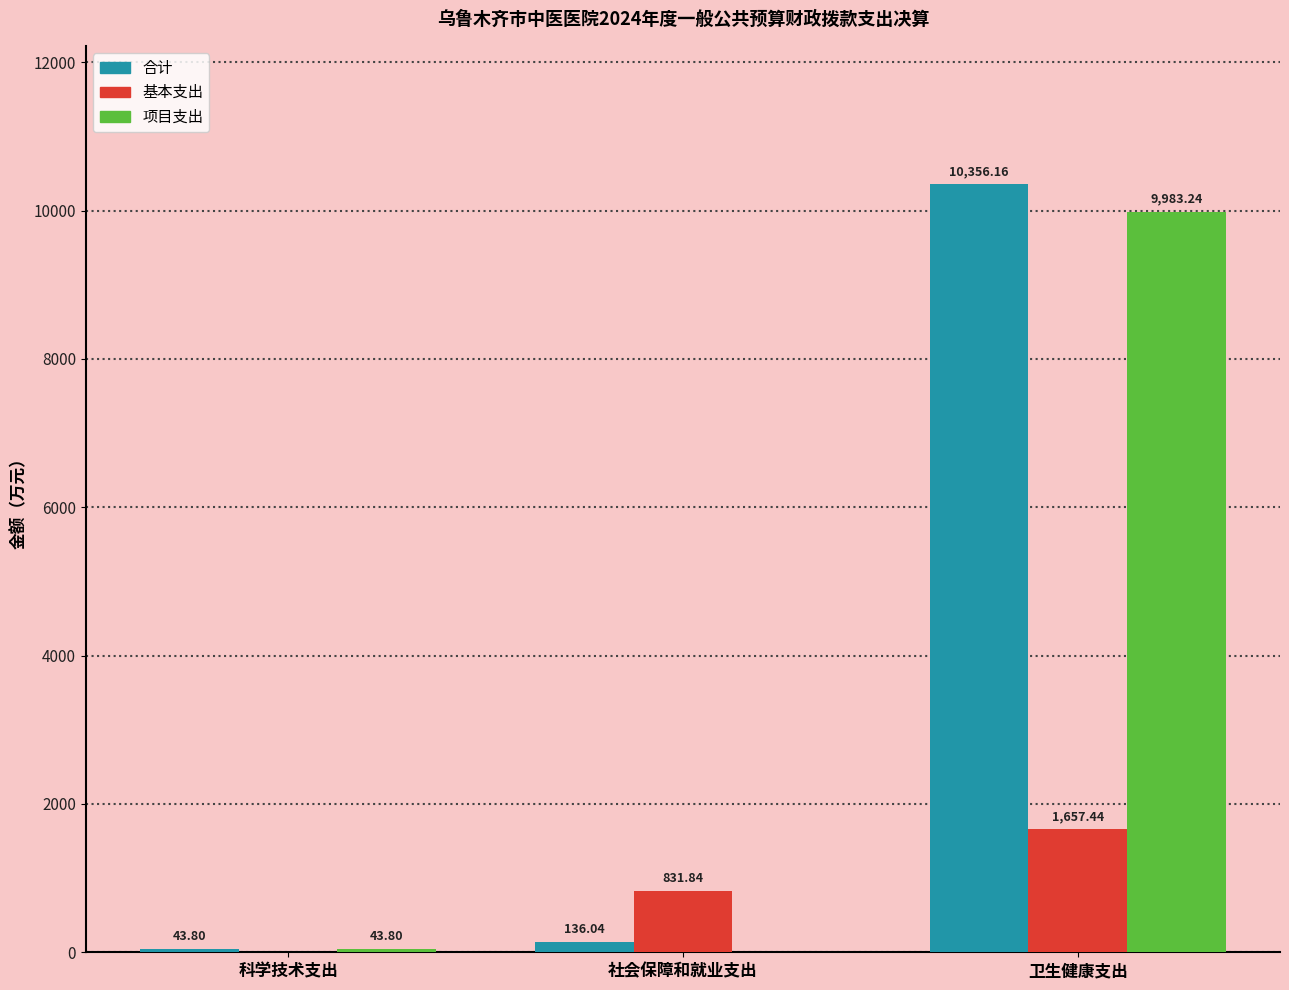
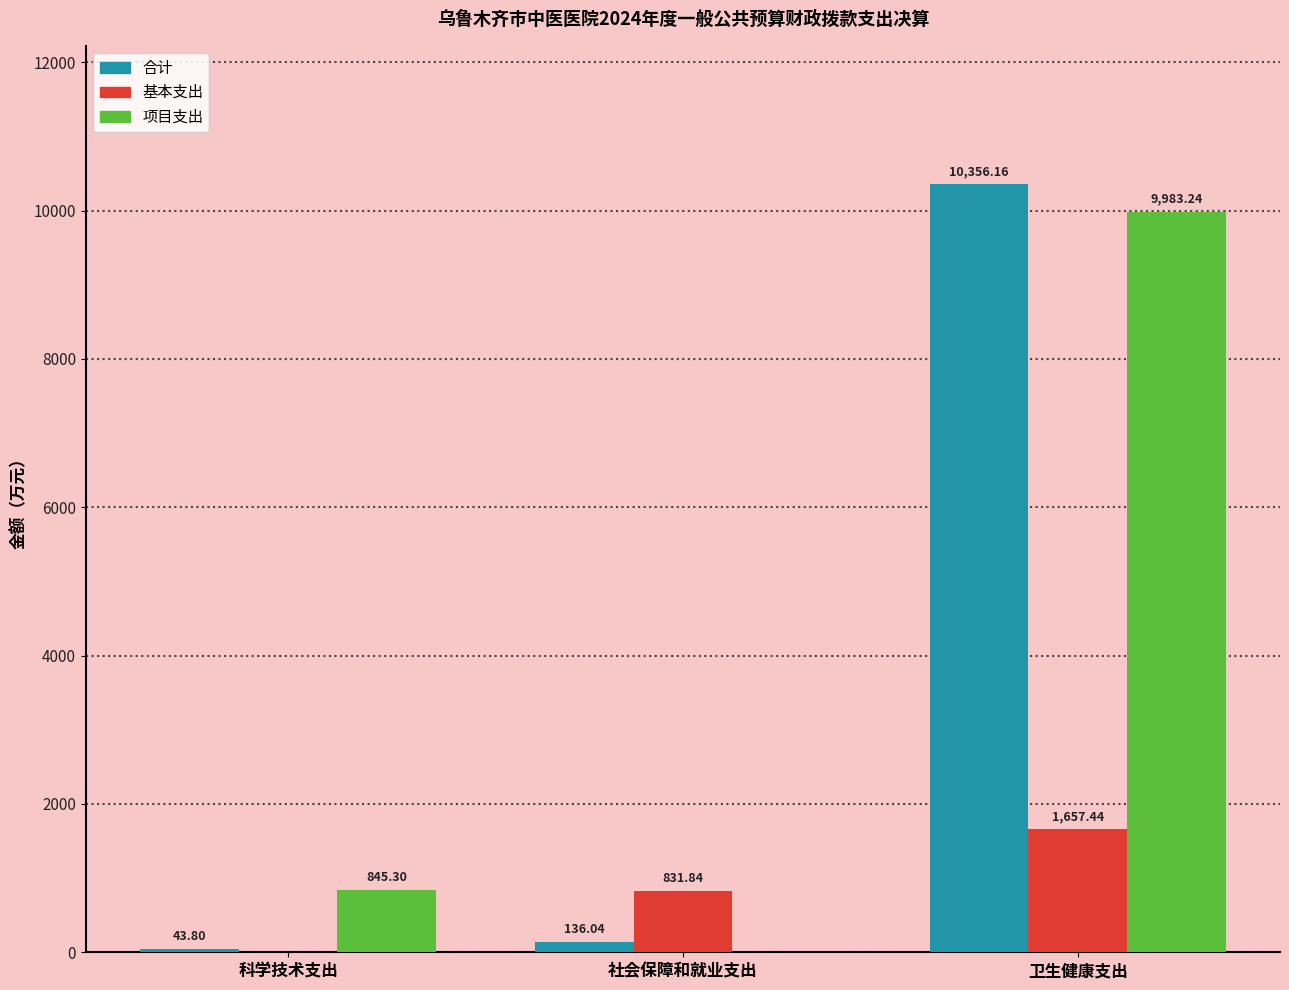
项目支出, 科学技术支出: 43.80 -> 845.30
